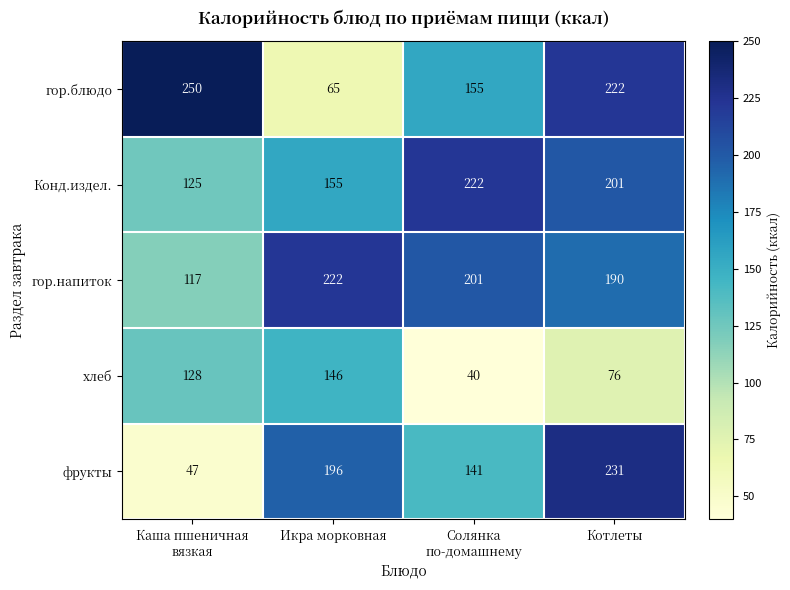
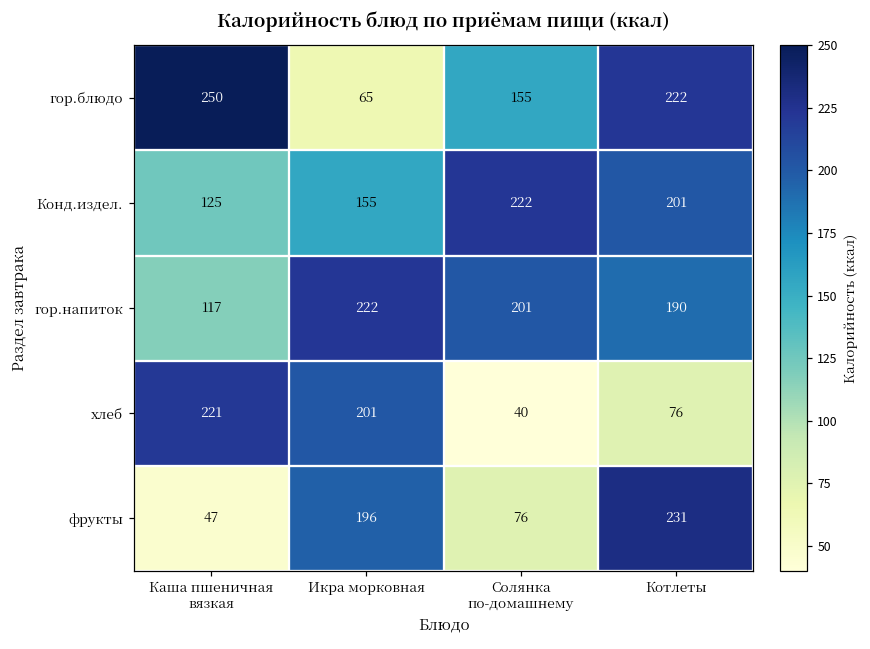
хлеб, Каша пшеничная вязкая: 128 -> 221
хлеб, Икра морковная: 146 -> 201
фрукты, Солянка по-домашнему: 141 -> 76
